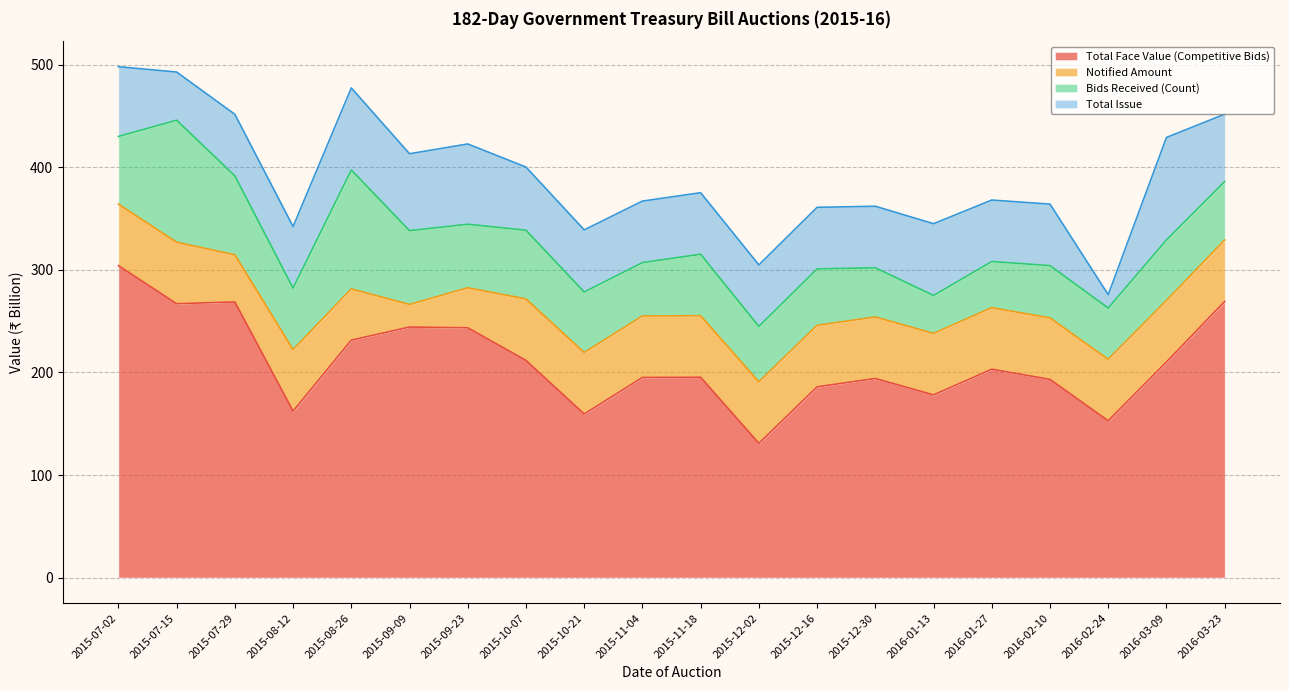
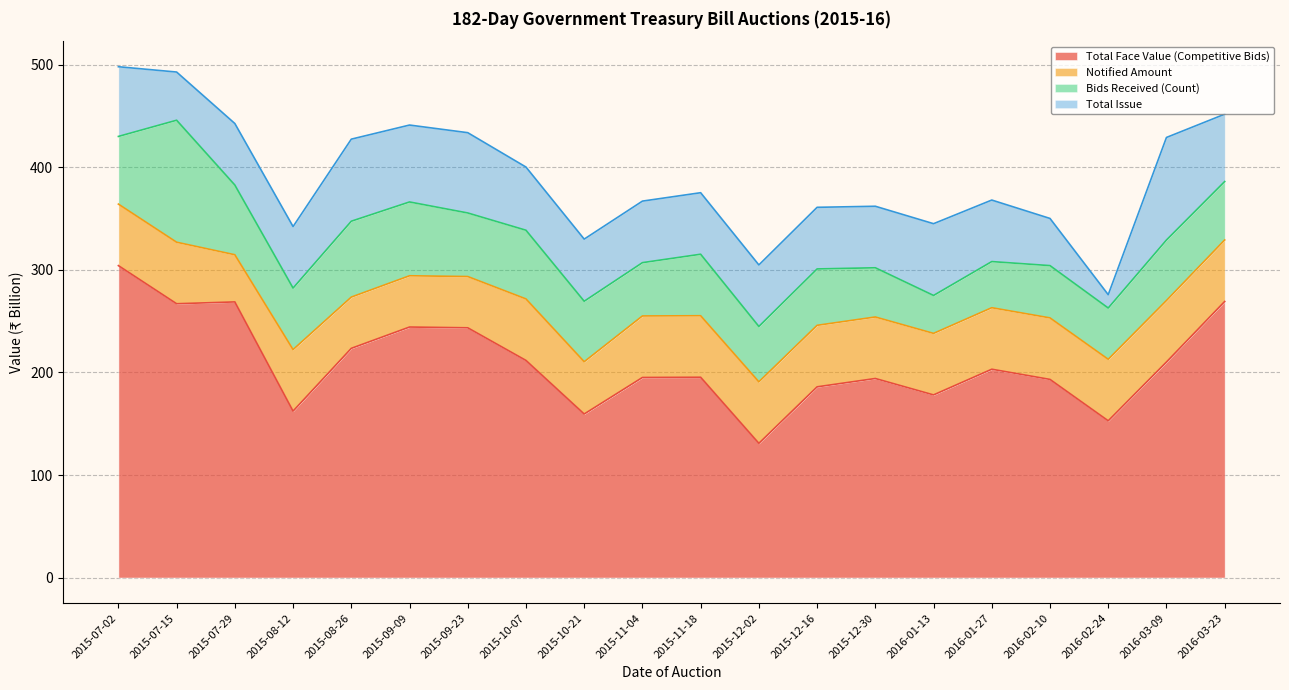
Bids Received (Count), 2015-07-29: 77 -> 68
Total Face Value (Competitive Bids), 2015-08-26: 232 -> 224
Bids Received (Count), 2015-08-26: 116 -> 74
Notified Amount, 2015-09-09: 22 -> 50
Notified Amount, 2015-09-23: 39 -> 50
Notified Amount, 2015-10-21: 60 -> 51
Total Issue, 2016-02-10: 60 -> 46
